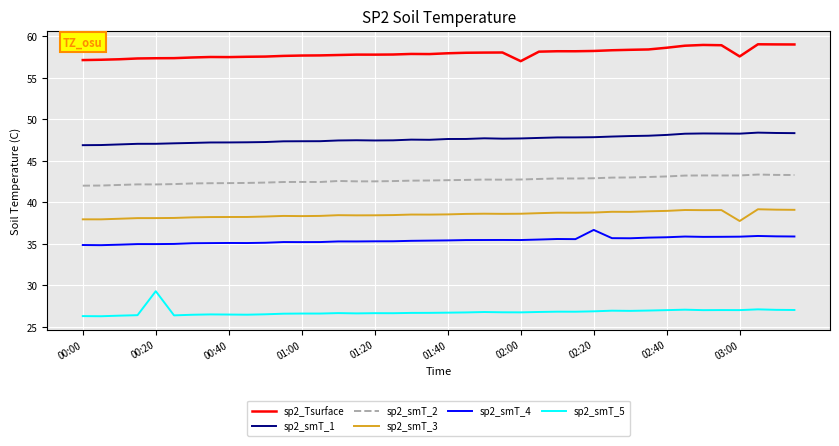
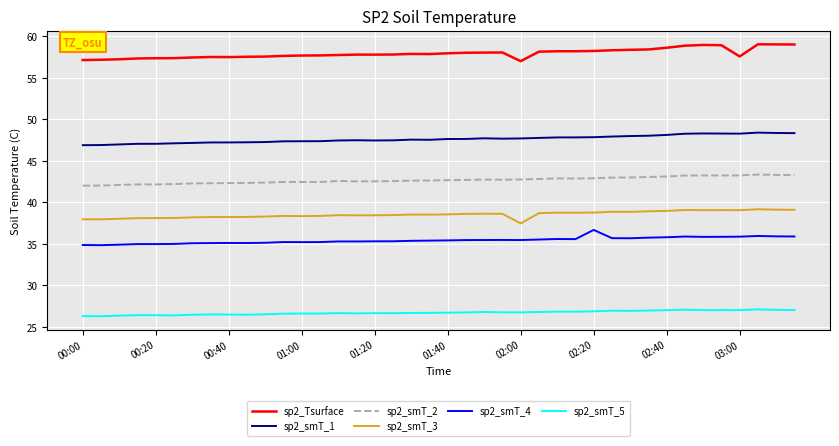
sp2_smT_5, 00:20: 29 -> 26
sp2_smT_3, 02:00: 39 -> 37
sp2_smT_3, 03:00: 38 -> 39
